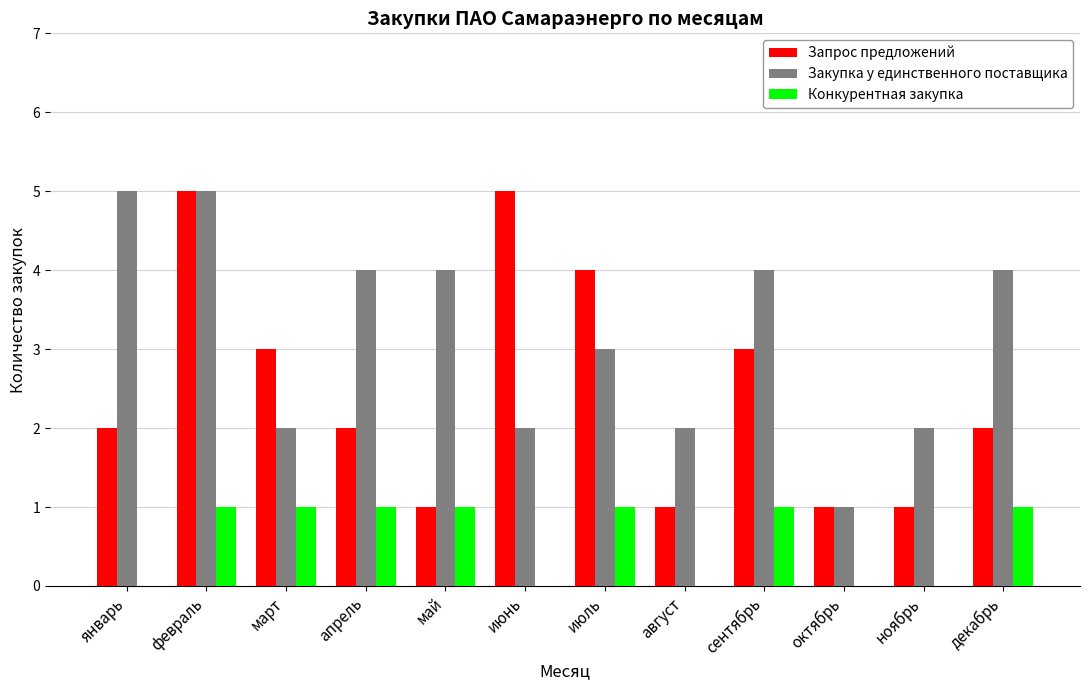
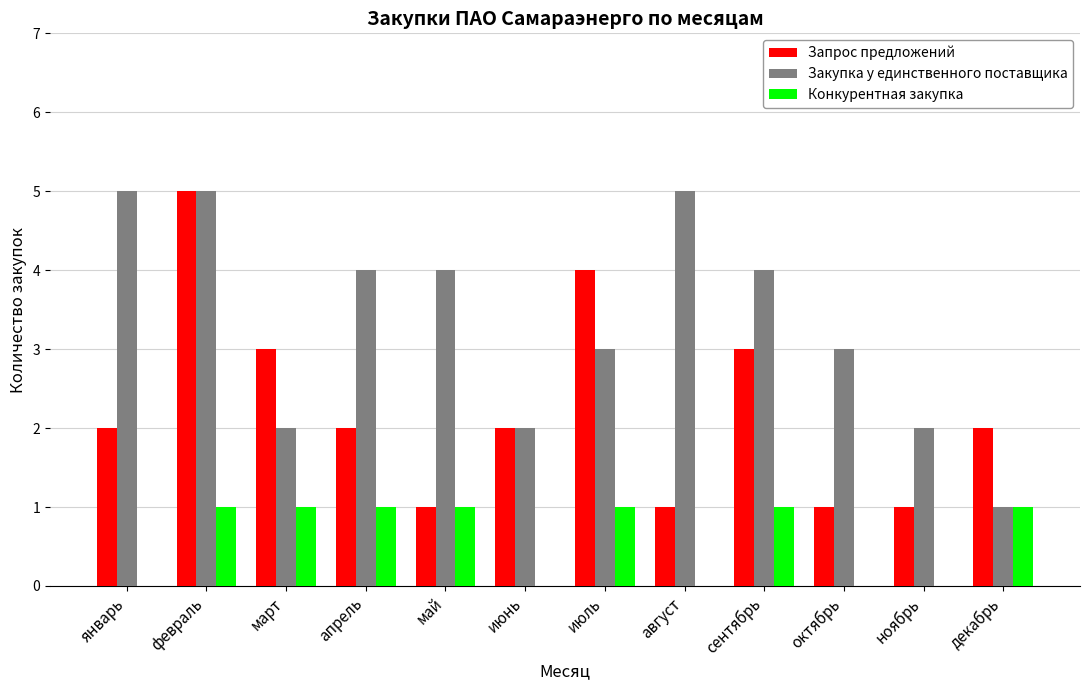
Запрос предложений, июнь: 5 -> 2
Закупка у единственного поставщика, август: 2 -> 5
Закупка у единственного поставщика, октябрь: 1 -> 3
Закупка у единственного поставщика, декабрь: 4 -> 1
